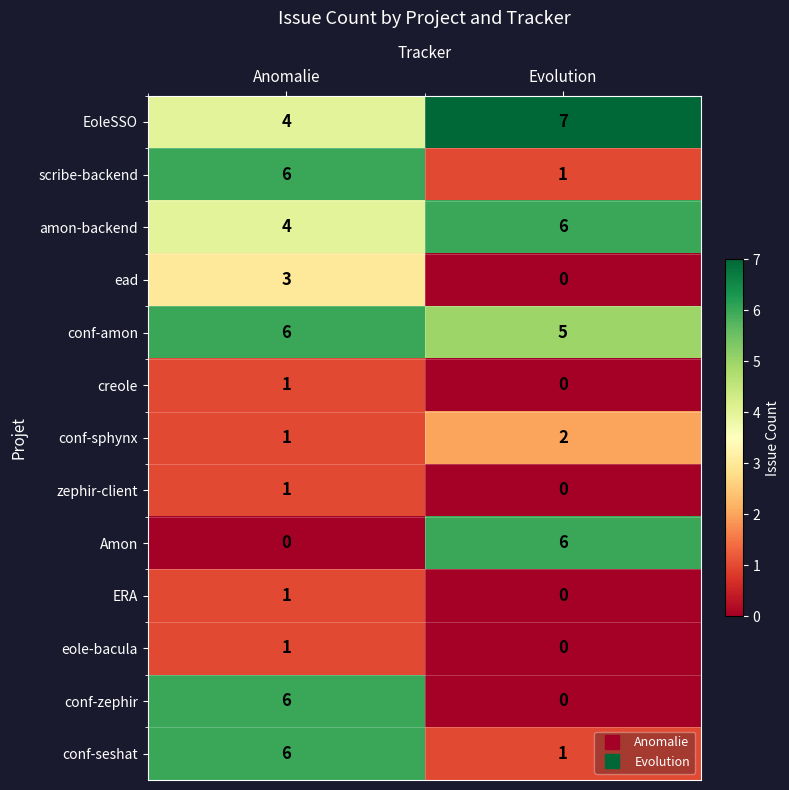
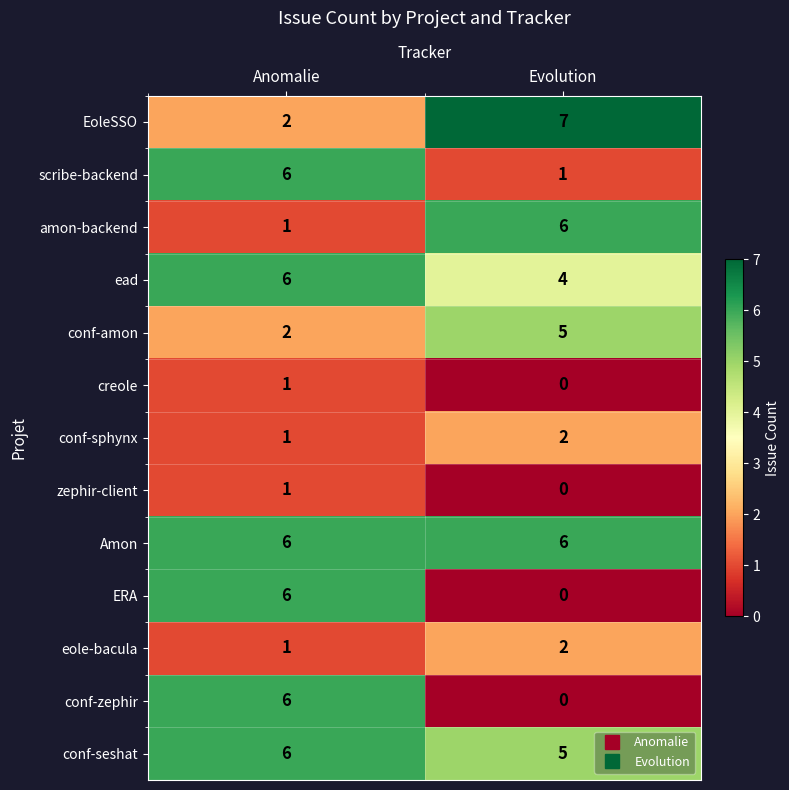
EoleSSO, Anomalie: 4 -> 2
amon-backend, Anomalie: 4 -> 1
ead, Anomalie: 3 -> 6
ead, Evolution: 0 -> 4
conf-amon, Anomalie: 6 -> 2
Amon, Anomalie: 0 -> 6
ERA, Anomalie: 1 -> 6
eole-bacula, Evolution: 0 -> 2
conf-seshat, Evolution: 1 -> 5
